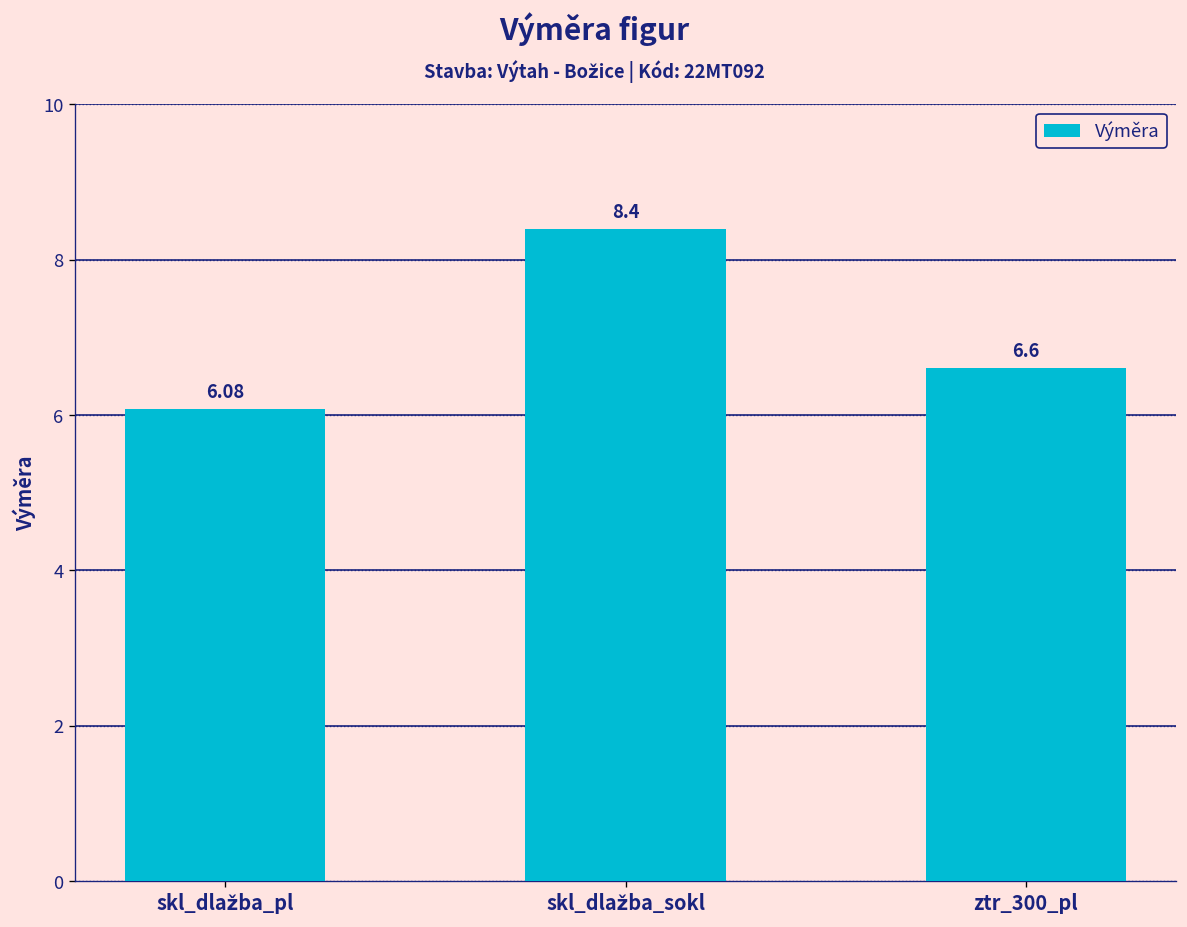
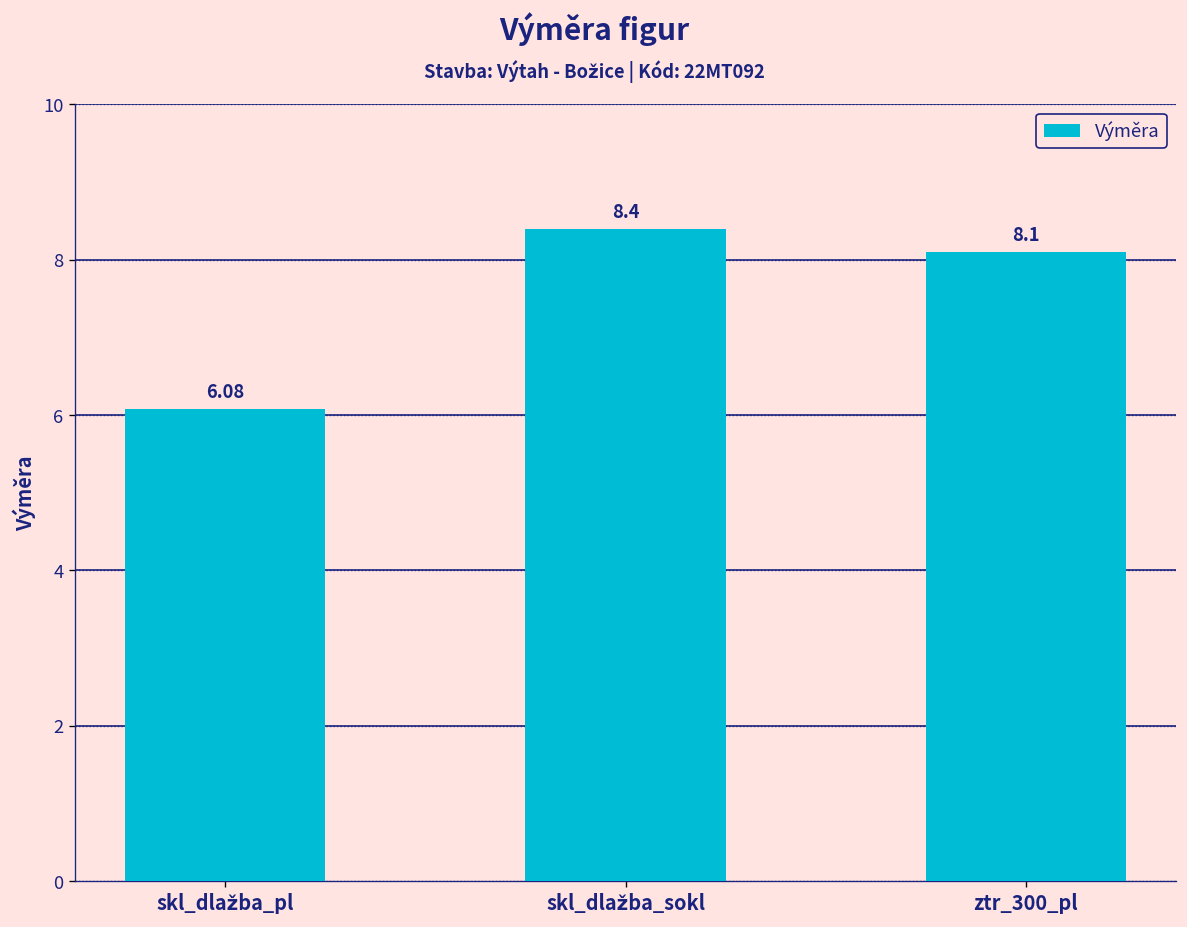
ztr_300_pl: 6.6 -> 8.1
